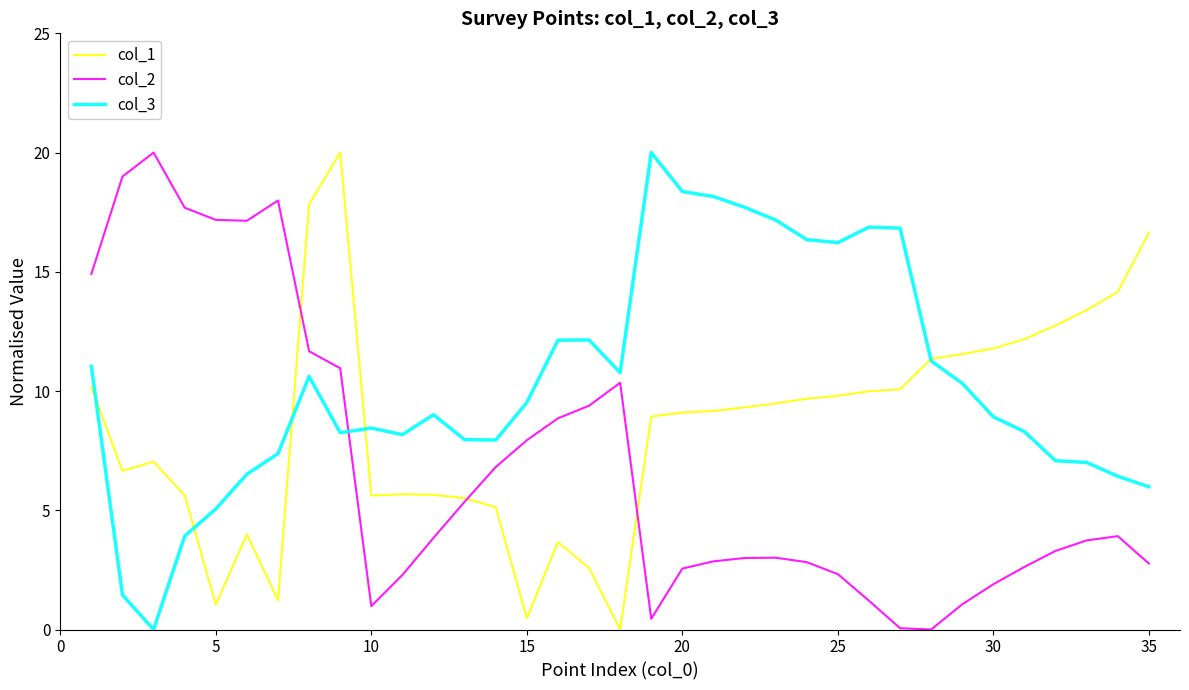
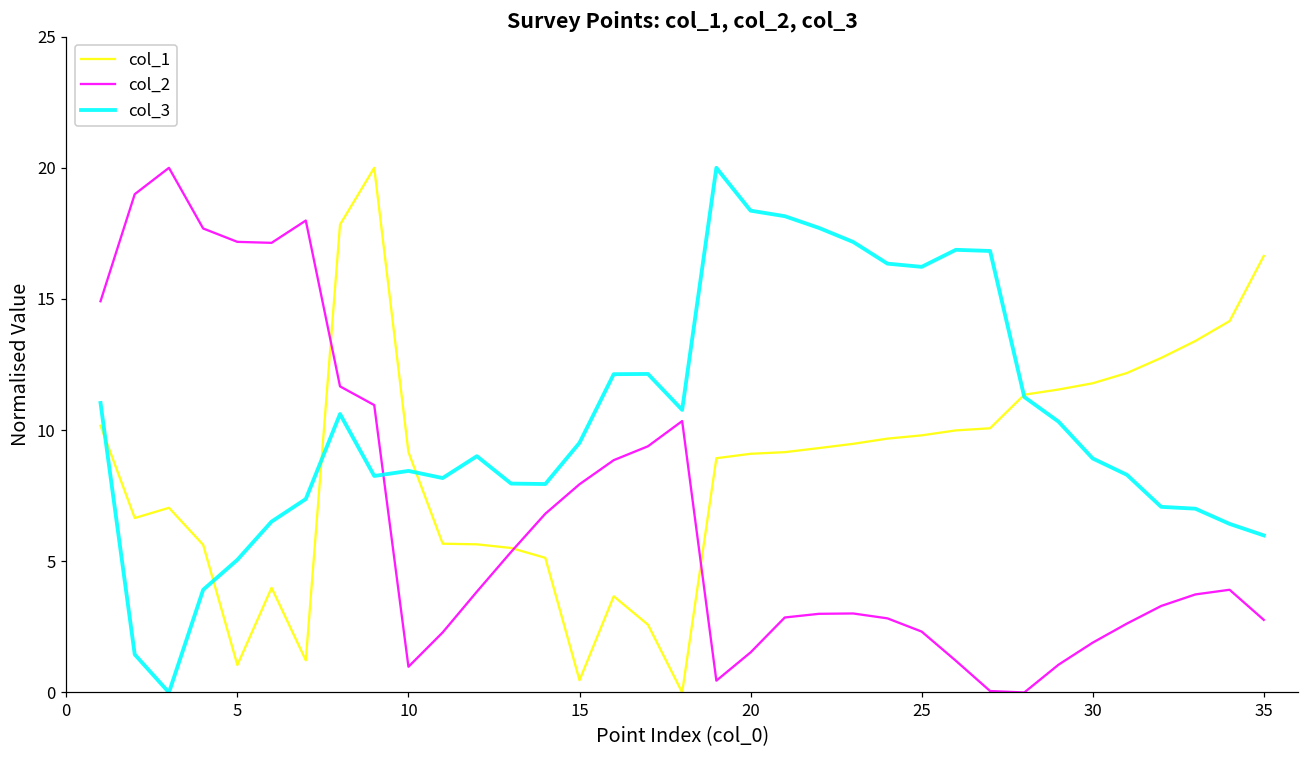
col_1, 10: 5.6 -> 9.2
col_2, 20: 2.6 -> 1.5
